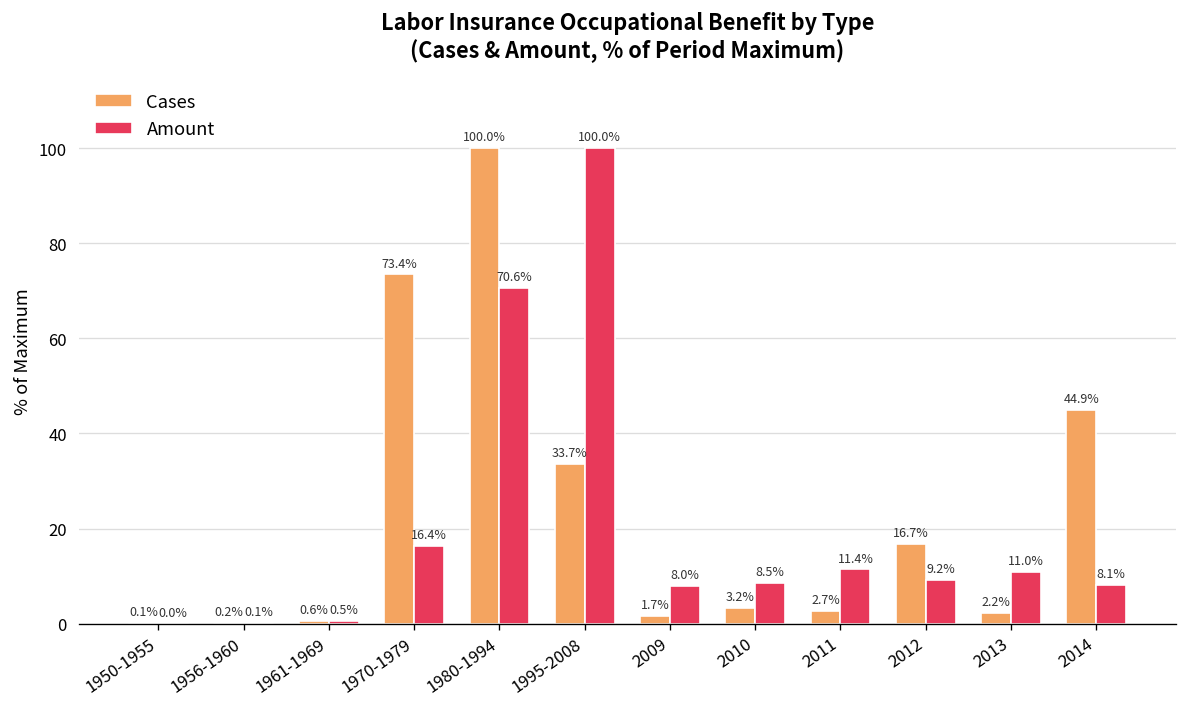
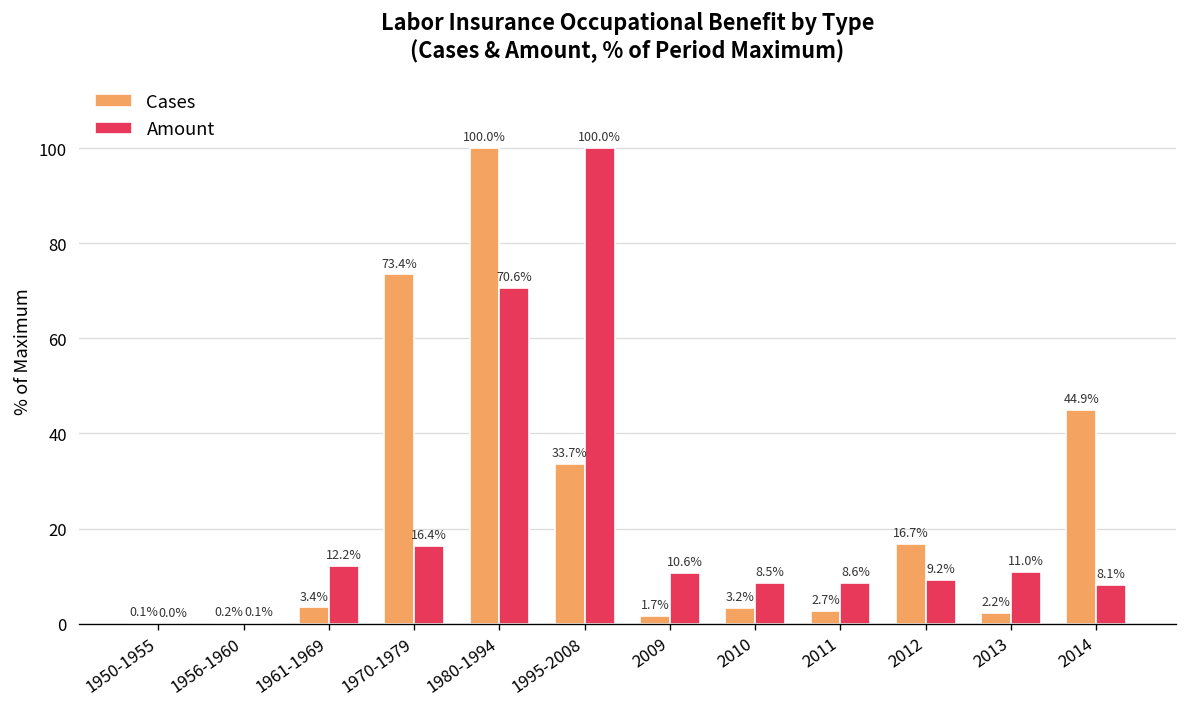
Cases, 1961-1969: 0.6% -> 3.4%
Amount, 1961-1969: 0.5% -> 12.2%
Amount, 2009: 8.0% -> 10.6%
Amount, 2011: 11.4% -> 8.6%
